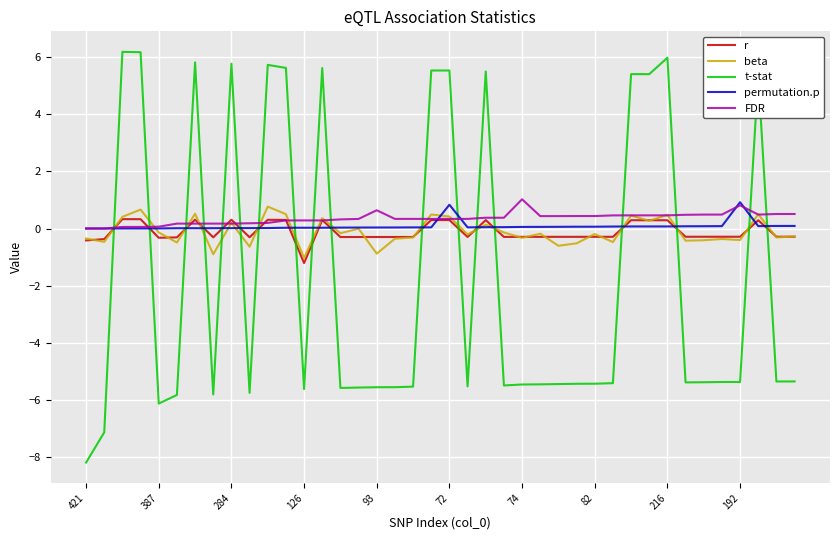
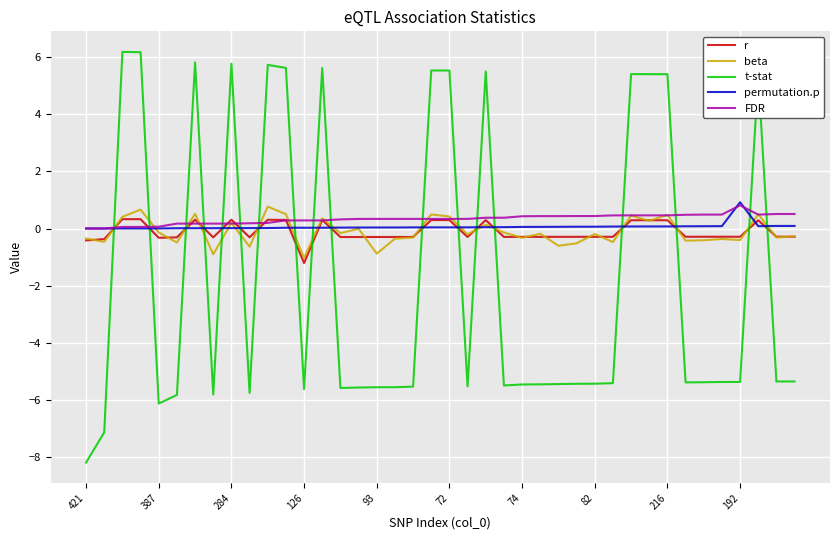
FDR, 93: 0.6 -> 0.3
permutation.p, 72: 0.8 -> 0.0
FDR, 74: 1.0 -> 0.4
t-stat, 216: 6.0 -> 5.4
